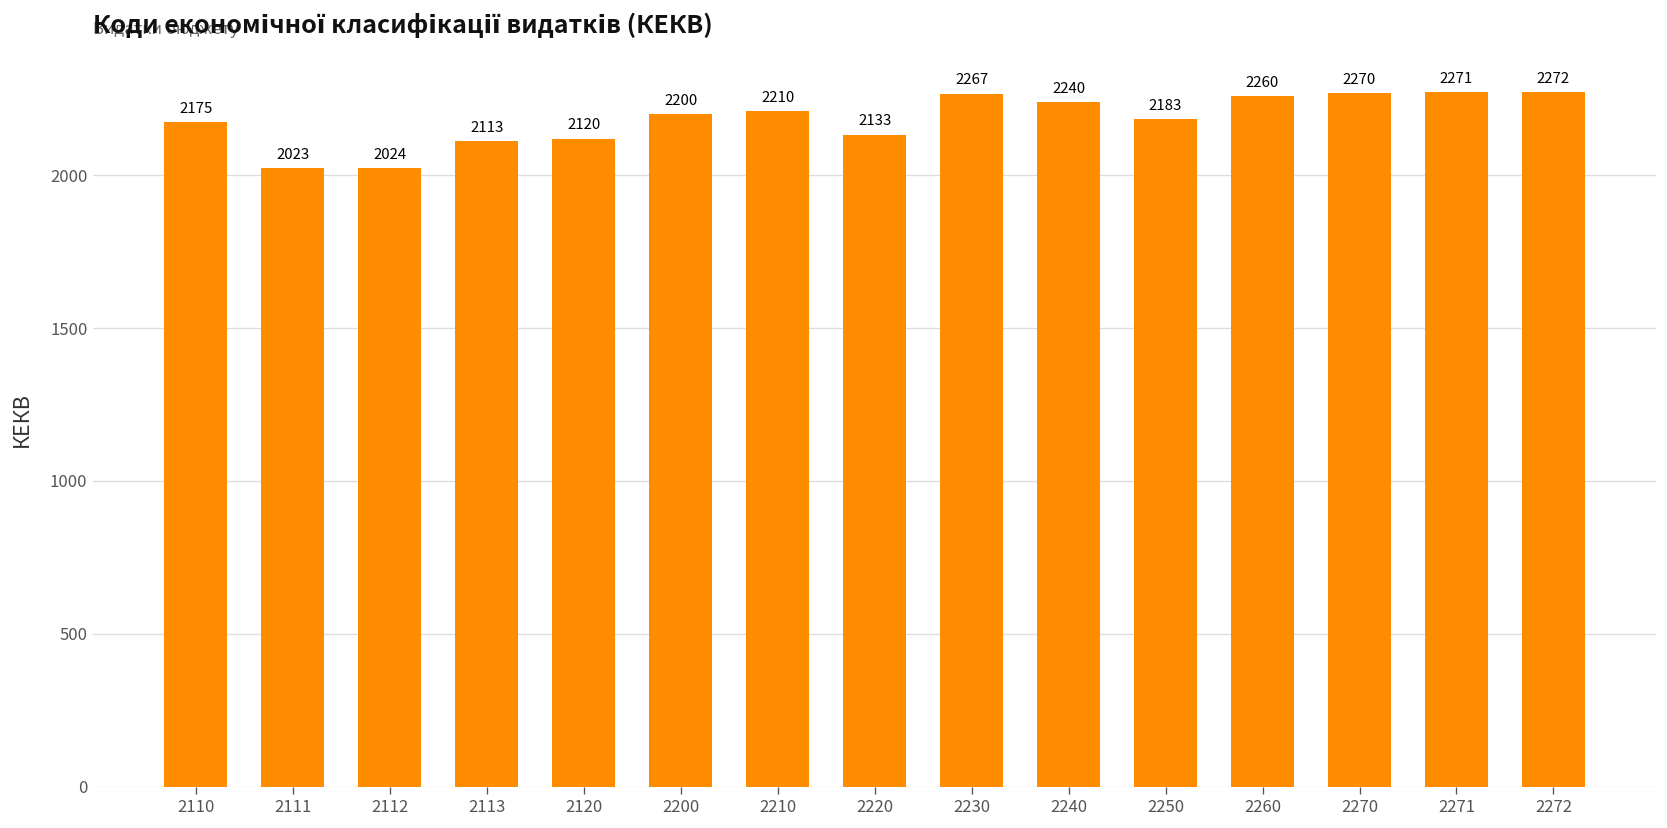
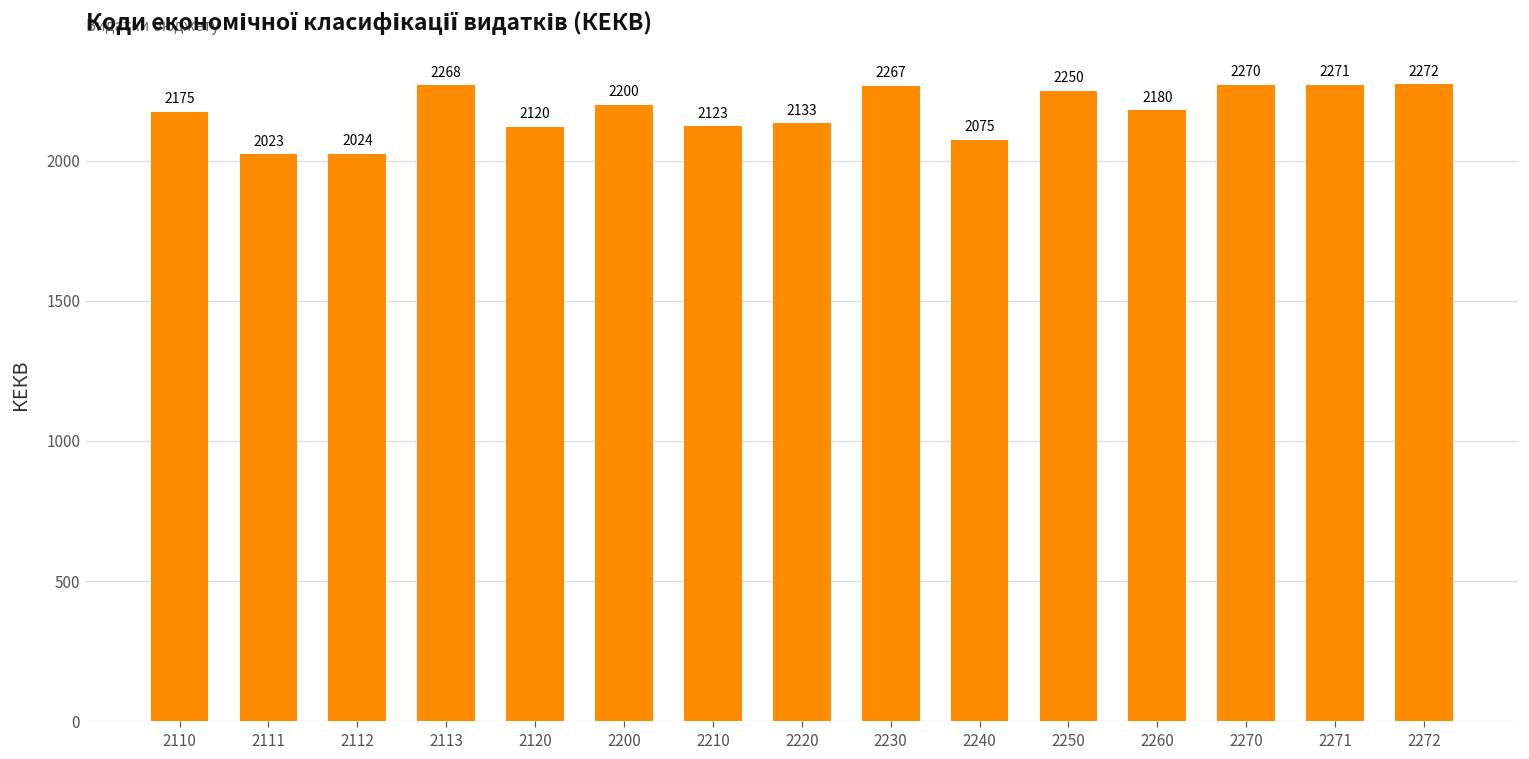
2113: 2113 -> 2268
2210: 2210 -> 2123
2240: 2240 -> 2075
2250: 2183 -> 2250
2260: 2260 -> 2180
